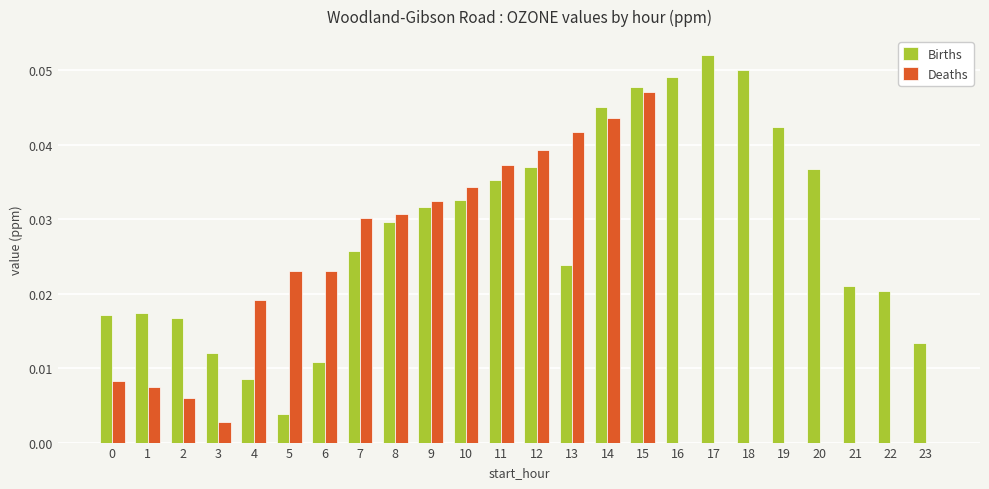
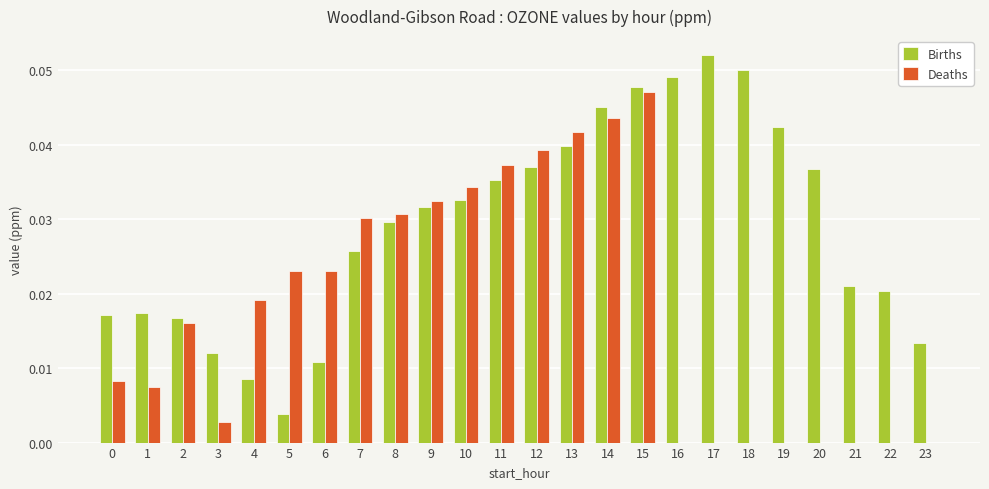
Deaths, 2: 0.006 -> 0.016
Births, 13: 0.024 -> 0.040
